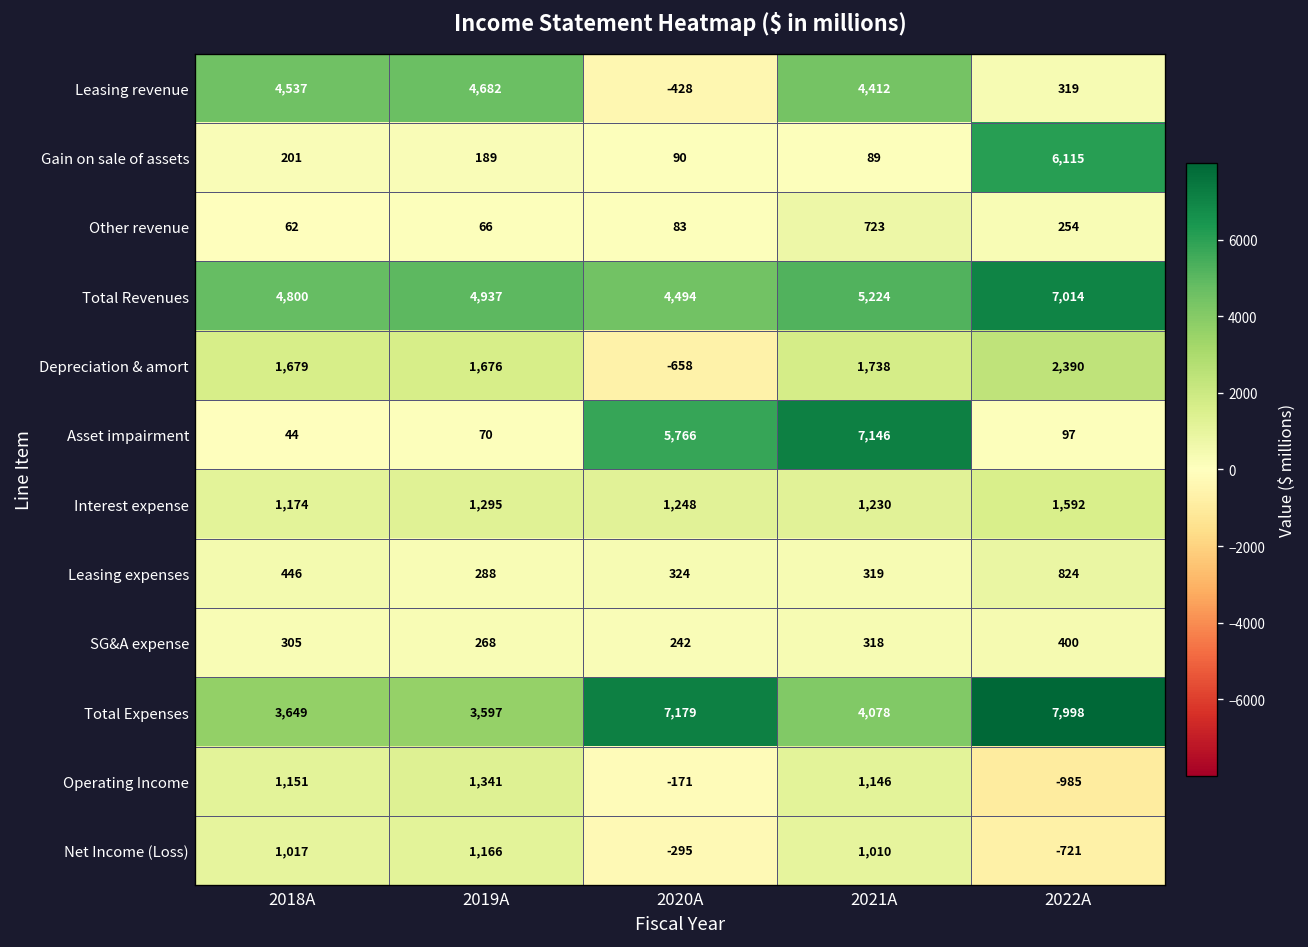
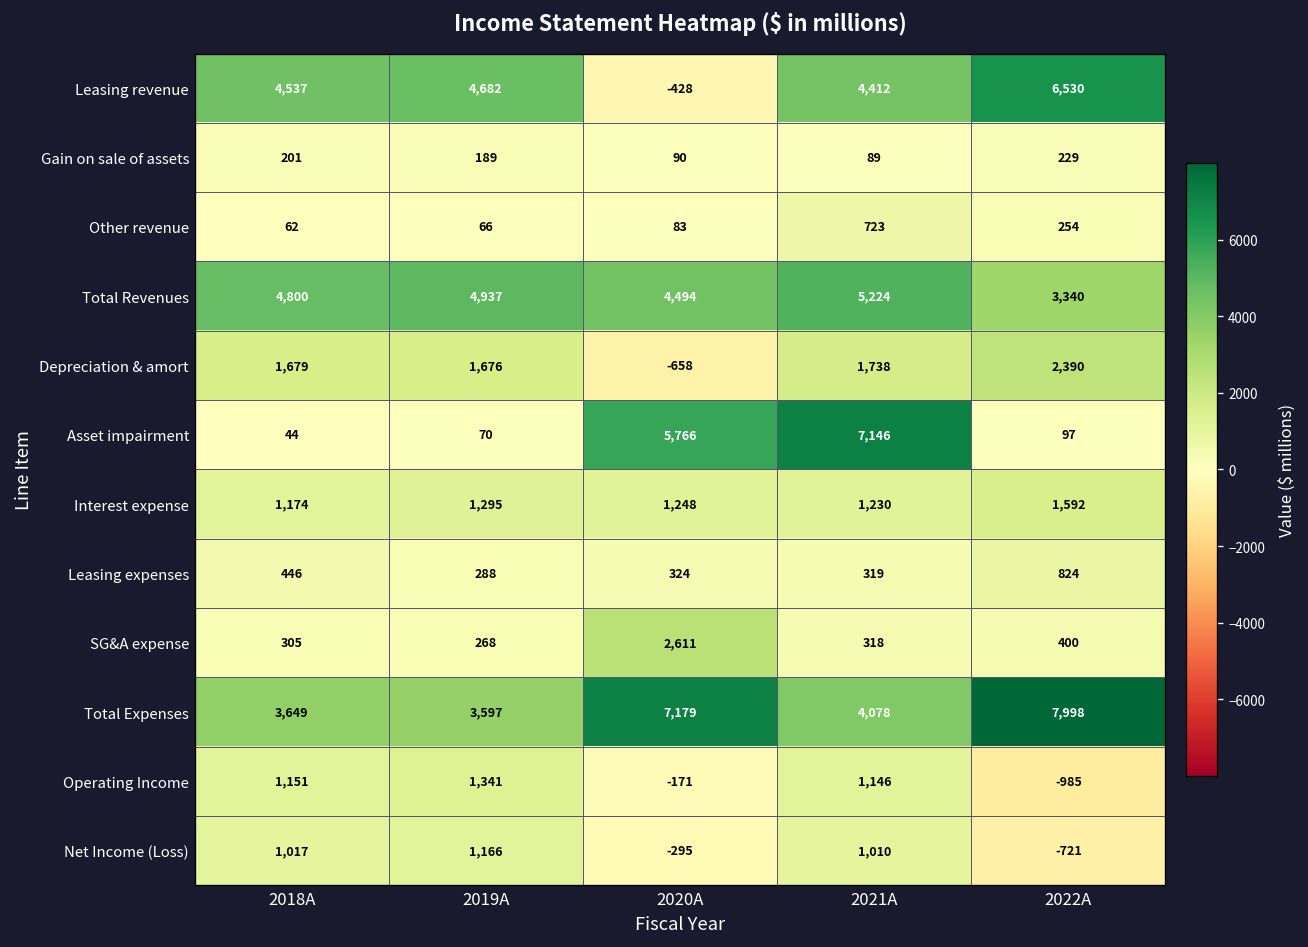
Leasing revenue, 2022A: 319 -> 6,530
Gain on sale of assets, 2022A: 6,115 -> 229
Total Revenues, 2022A: 7,014 -> 3,340
SG&A expense, 2020A: 242 -> 2,611
